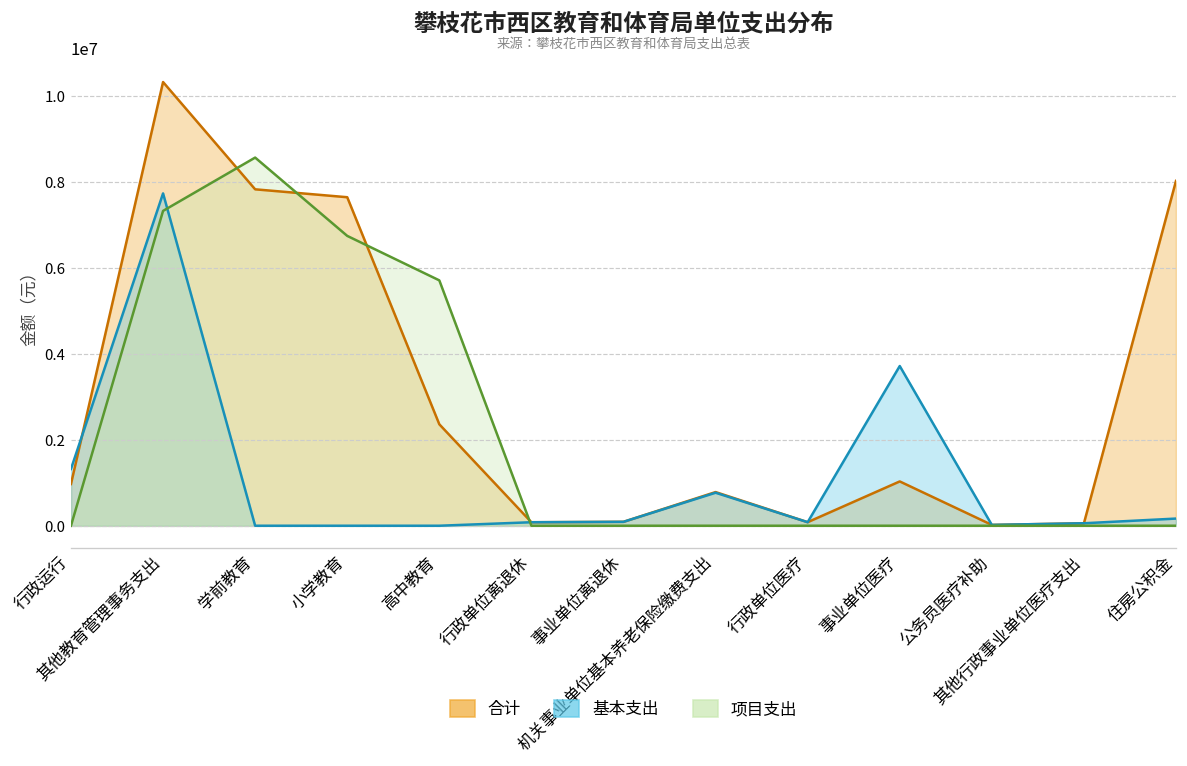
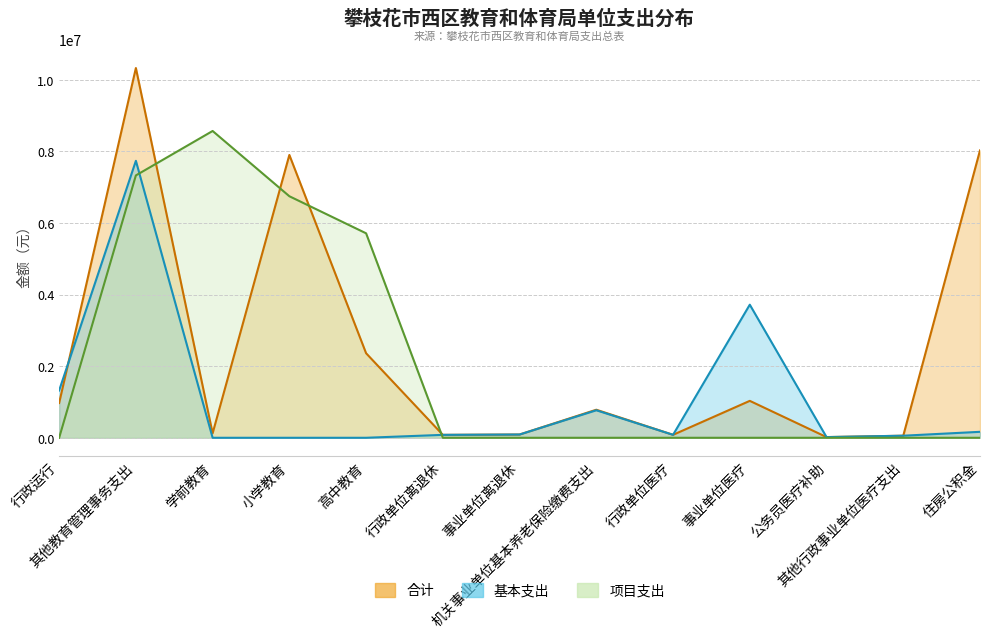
合计, 学前教育: 7800000 -> 100000
合计, 小学教育: 7600000 -> 7900000
